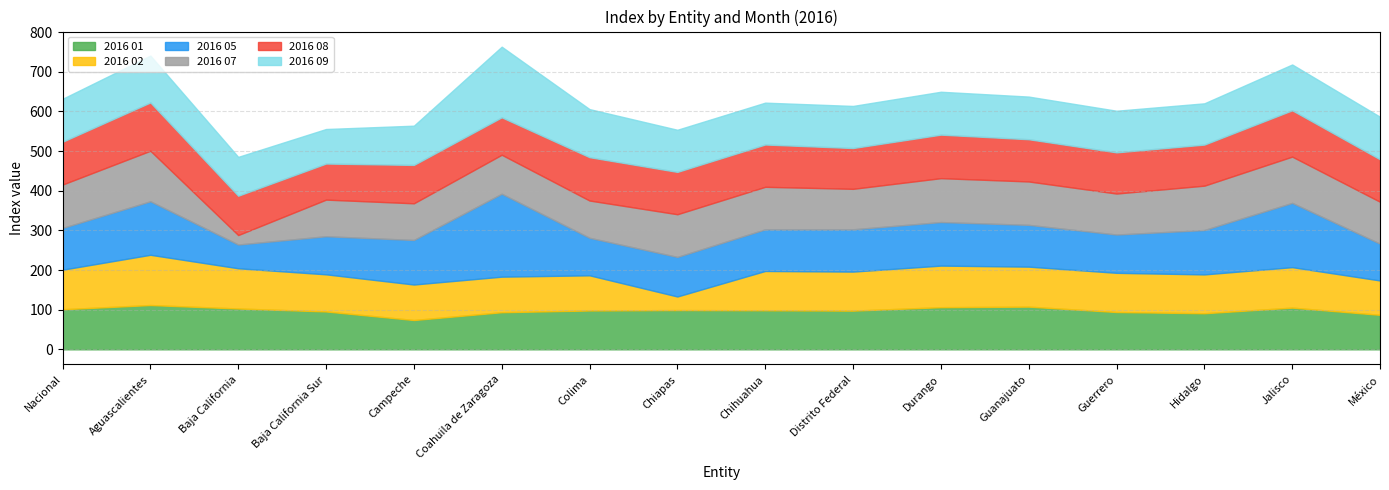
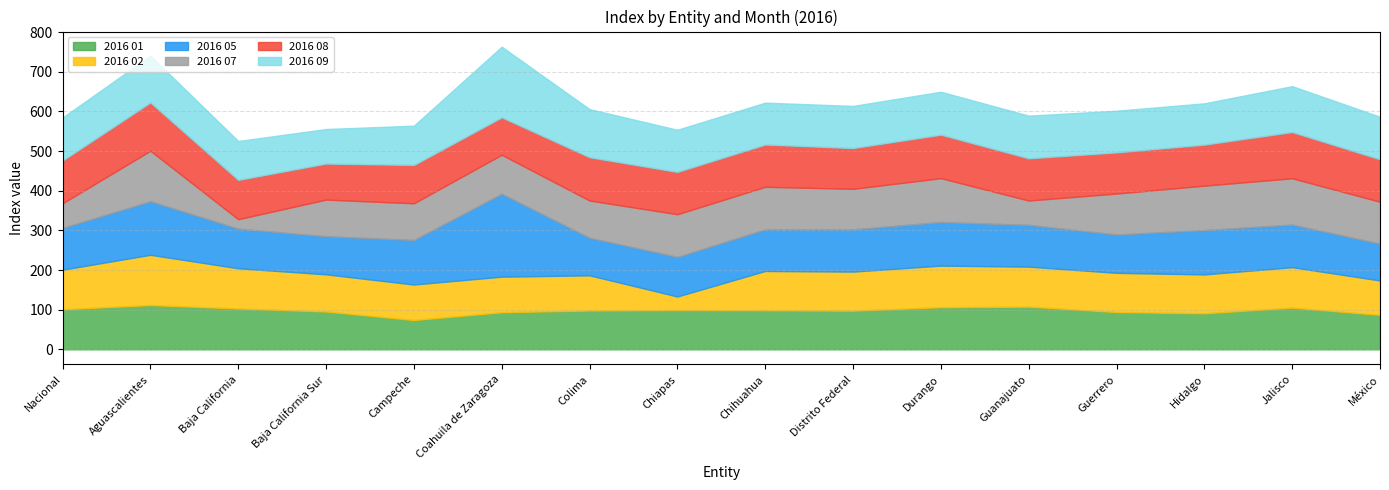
2016 07, Nacional: 110 -> 60
2016 05, Baja California: 60 -> 100
2016 07, Guanajuato: 110 -> 60
2016 05, Jalisco: 160 -> 110
